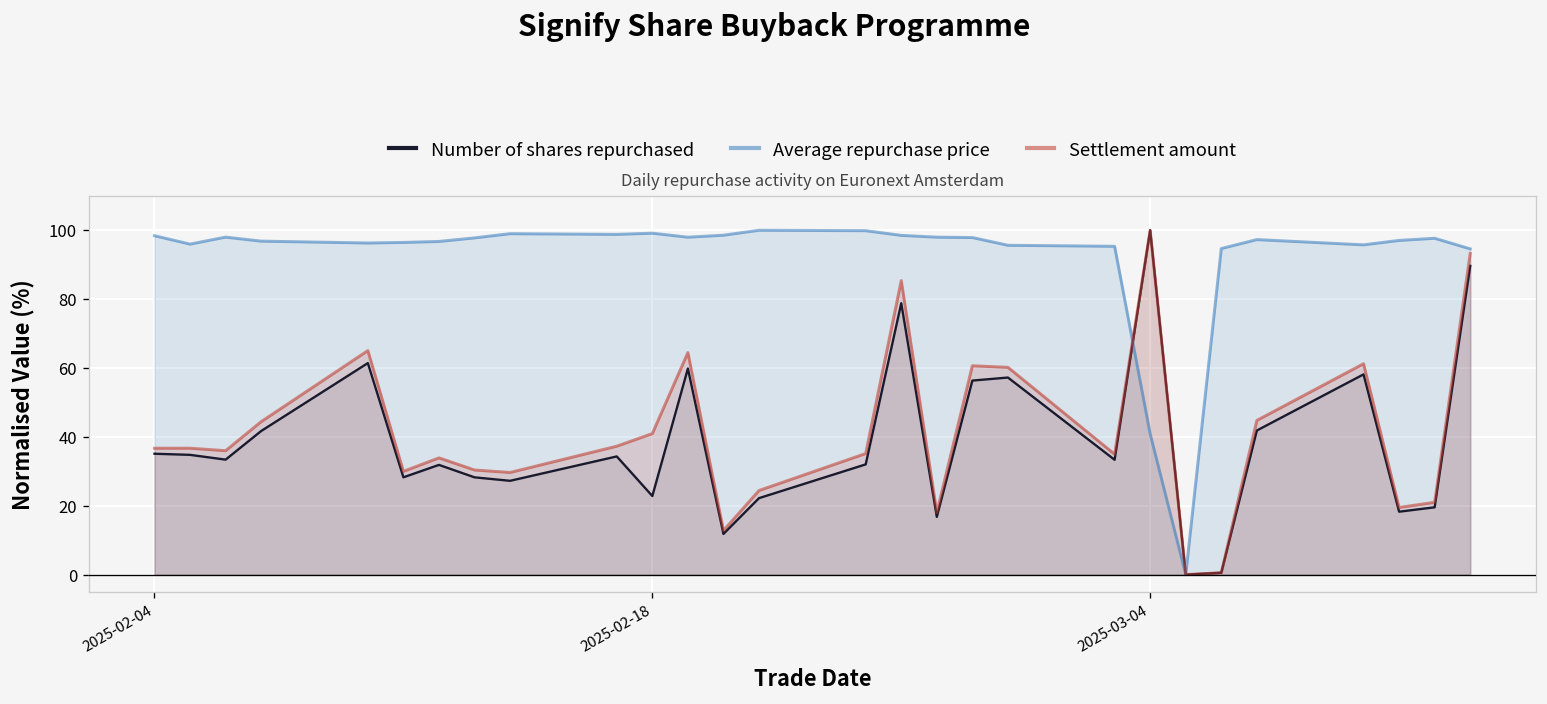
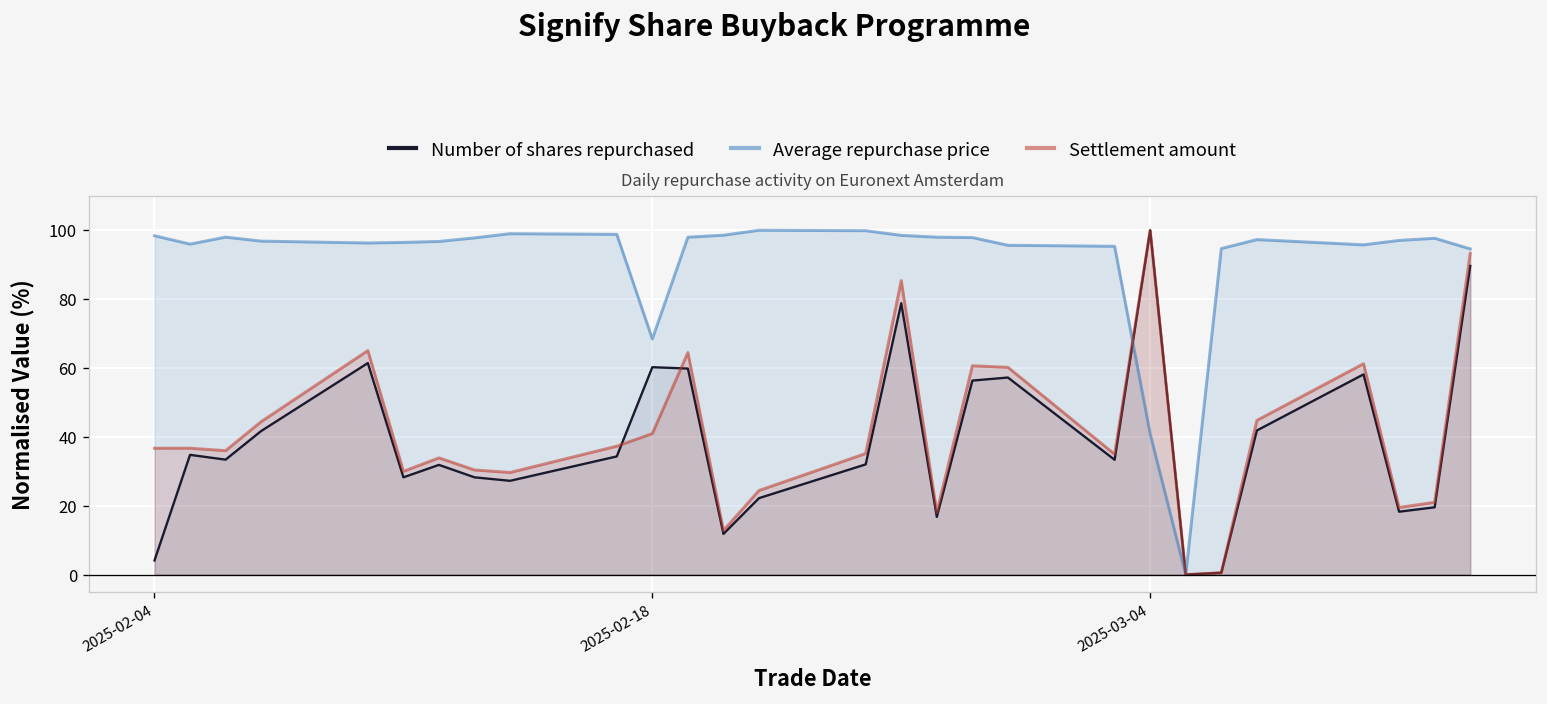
Number of shares repurchased, 2025-02-04: 35 -> 4
Number of shares repurchased, 2025-02-18: 23 -> 60
Average repurchase price, 2025-02-18: 99 -> 68
